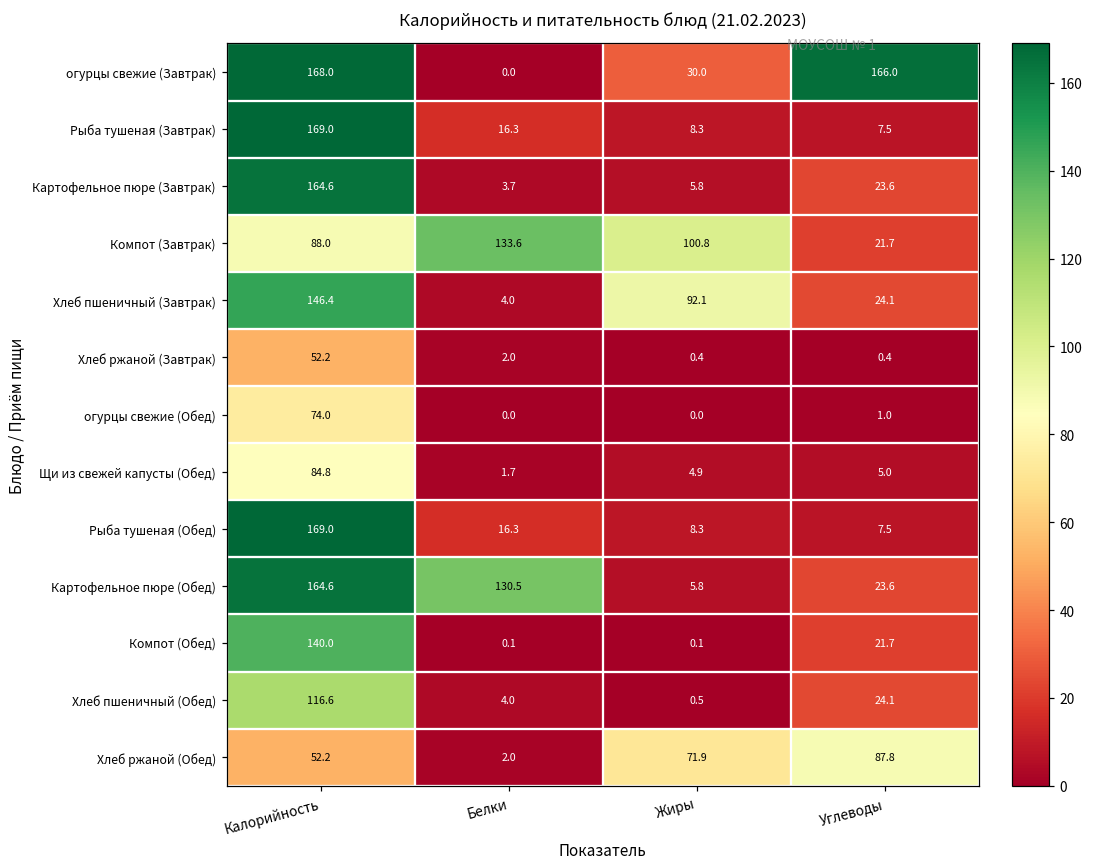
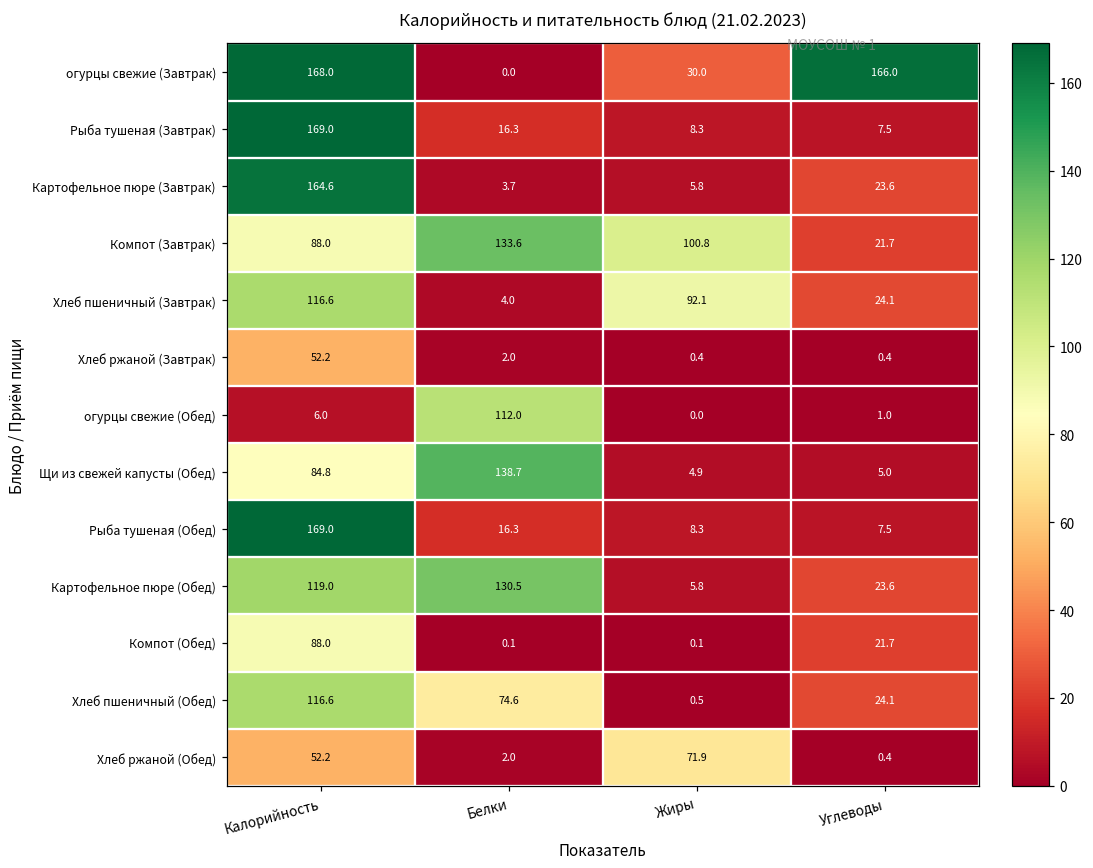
Хлеб пшеничный (Завтрак), Калорийность: 146.4 -> 116.6
огурцы свежие (Обед), Калорийность: 74.0 -> 6.0
огурцы свежие (Обед), Белки: 0.0 -> 112.0
Щи из свежей капусты (Обед), Белки: 1.7 -> 138.7
Картофельное пюре (Обед), Калорийность: 164.6 -> 119.0
Компот (Обед), Калорийность: 140.0 -> 88.0
Хлеб пшеничный (Обед), Белки: 4.0 -> 74.6
Хлеб ржаной (Обед), Углеводы: 87.8 -> 0.4
